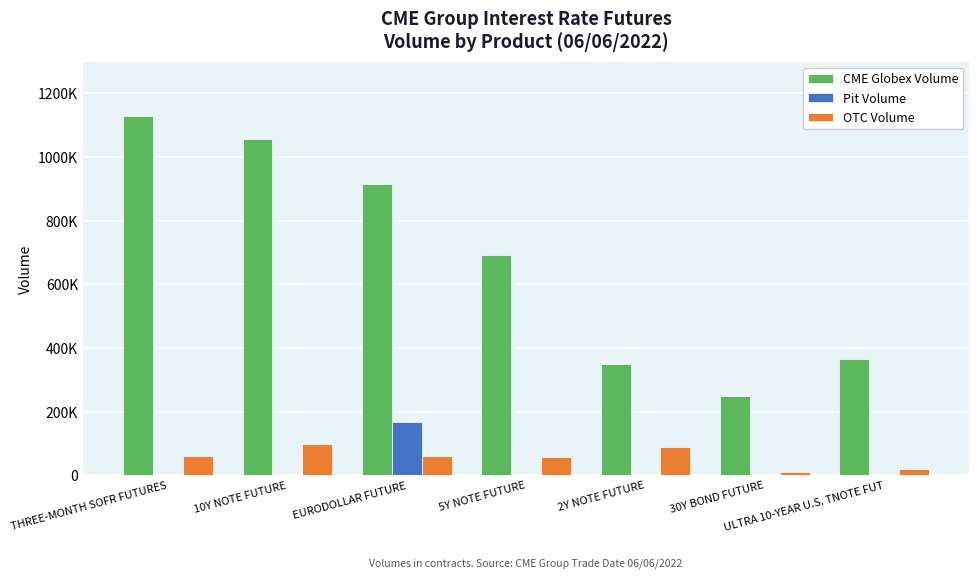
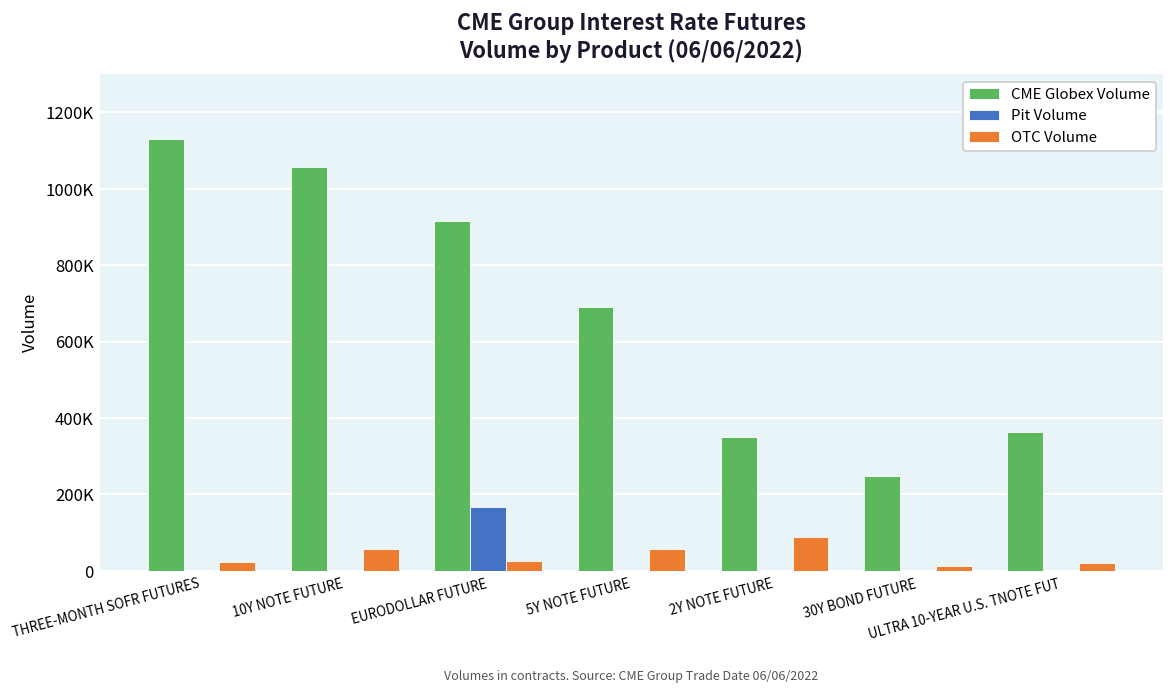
OTC Volume, THREE-MONTH SOFR FUTURES: 60000 -> 20000
OTC Volume, 10Y NOTE FUTURE: 100000 -> 60000
OTC Volume, EURODOLLAR FUTURE: 60000 -> 30000
